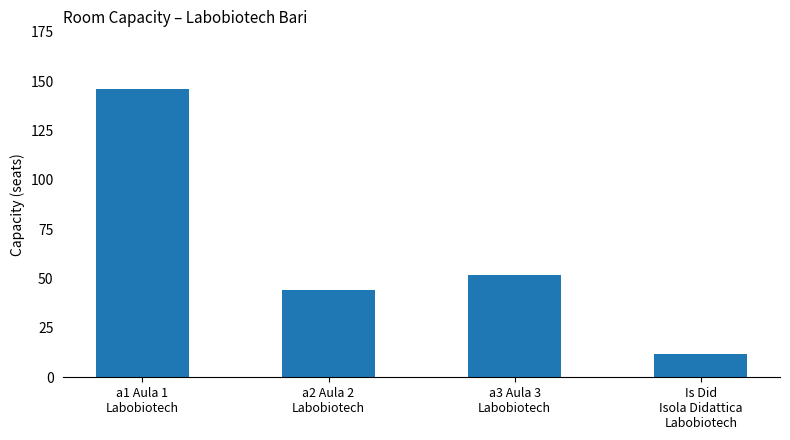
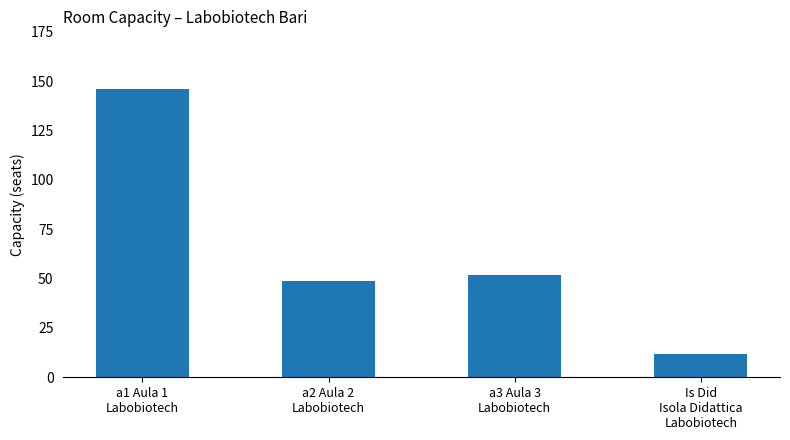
a2 Aula 2 Labobiotech: 44 -> 49
